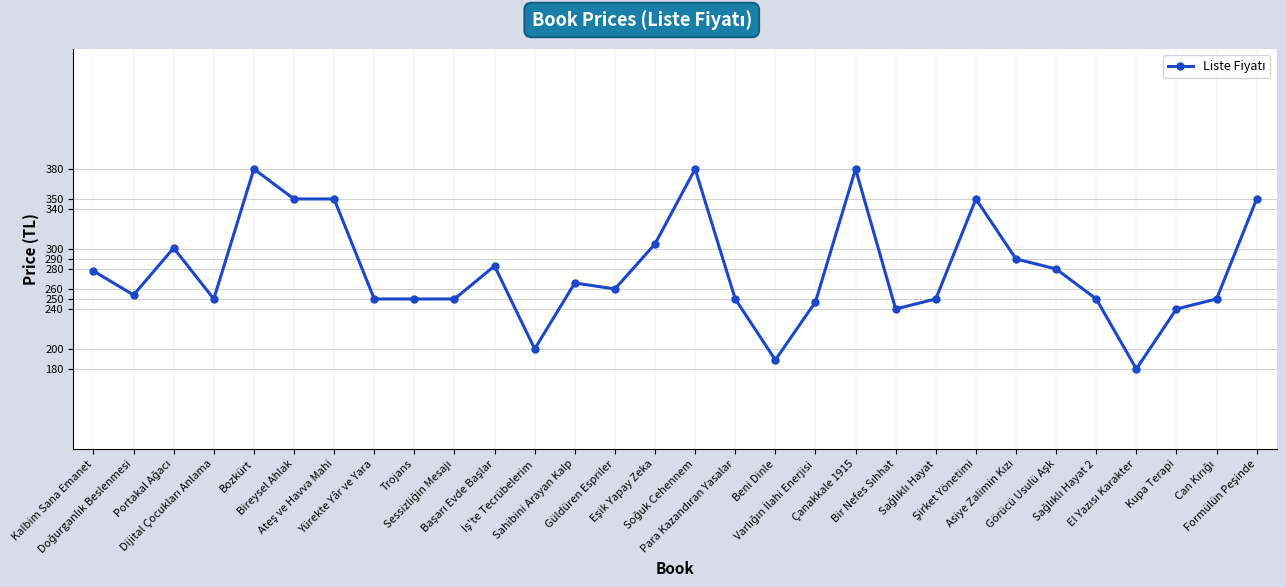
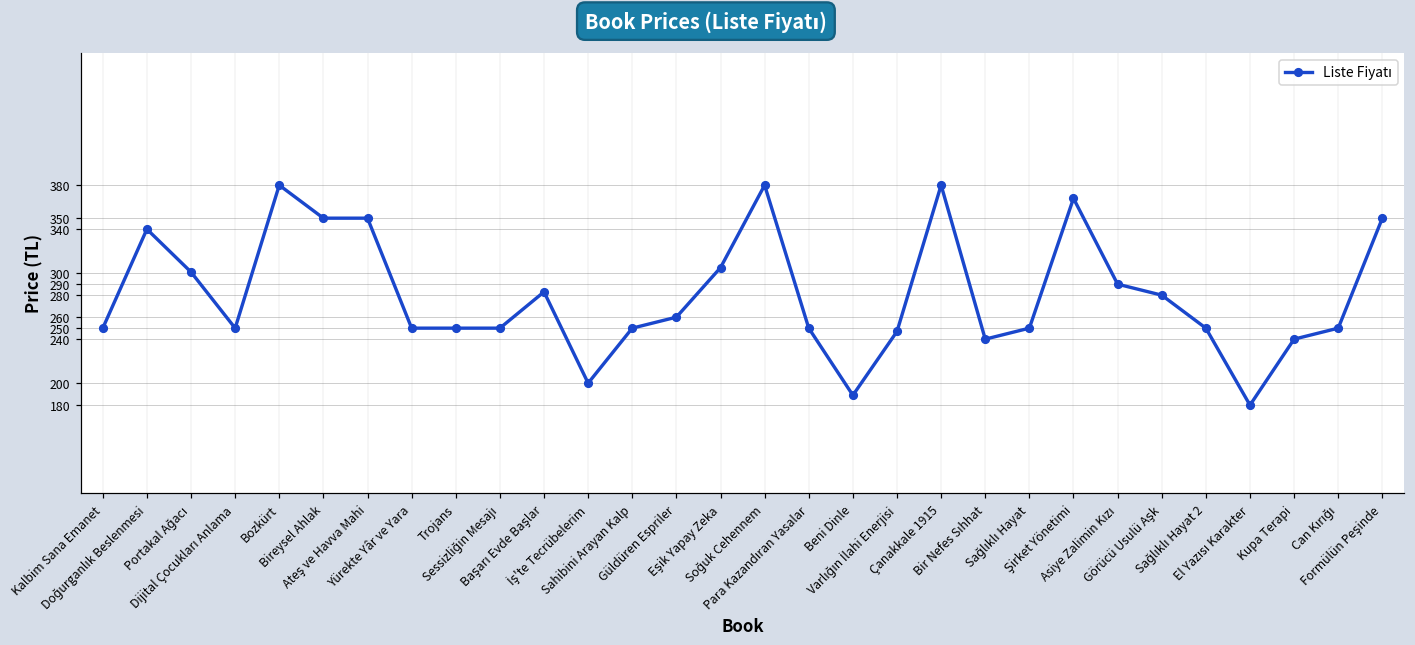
Kalbim Sana Emanet: 280 -> 250
Doğurganlık Beslenmesi: 250 -> 340
Sahibini Arayan Kalp: 270 -> 250
Şirket Yönetimi: 350 -> 370
